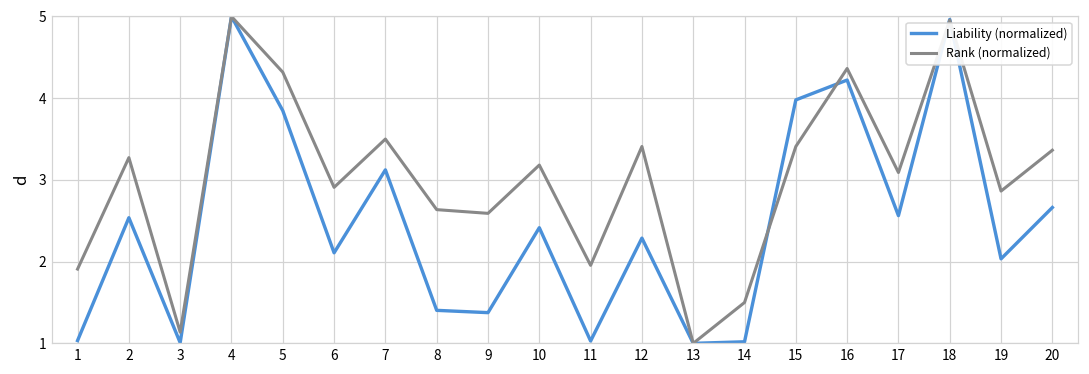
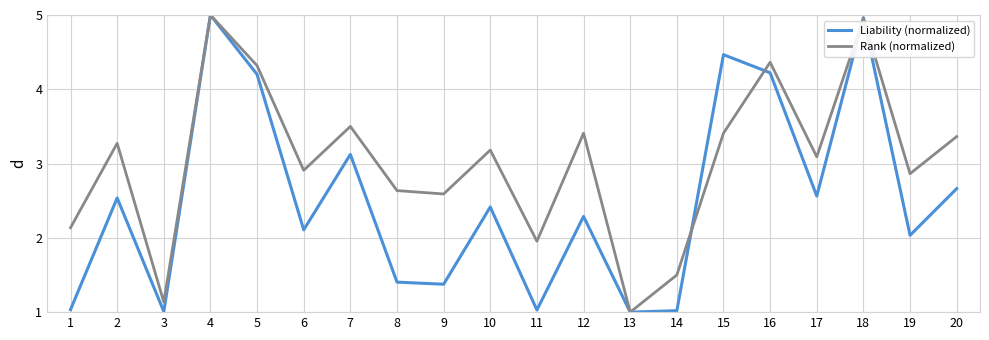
Rank (normalized), 1: 1.9 -> 2.1
Liability (normalized), 5: 3.8 -> 4.2
Liability (normalized), 15: 4.0 -> 4.5
